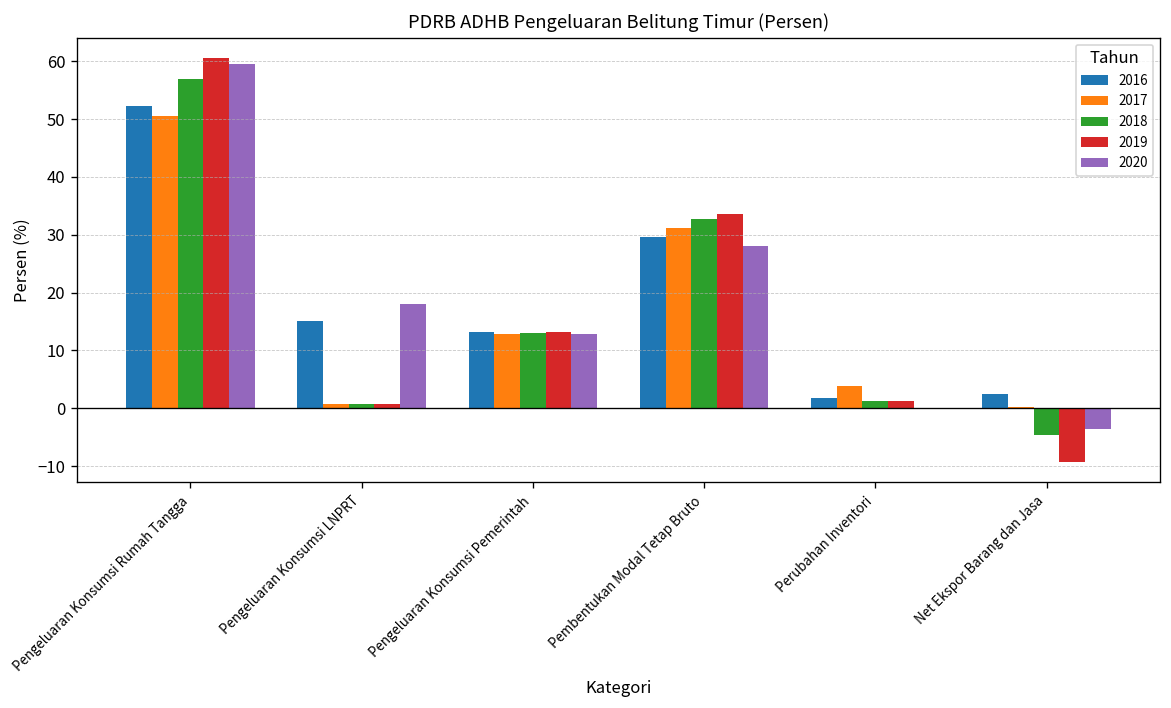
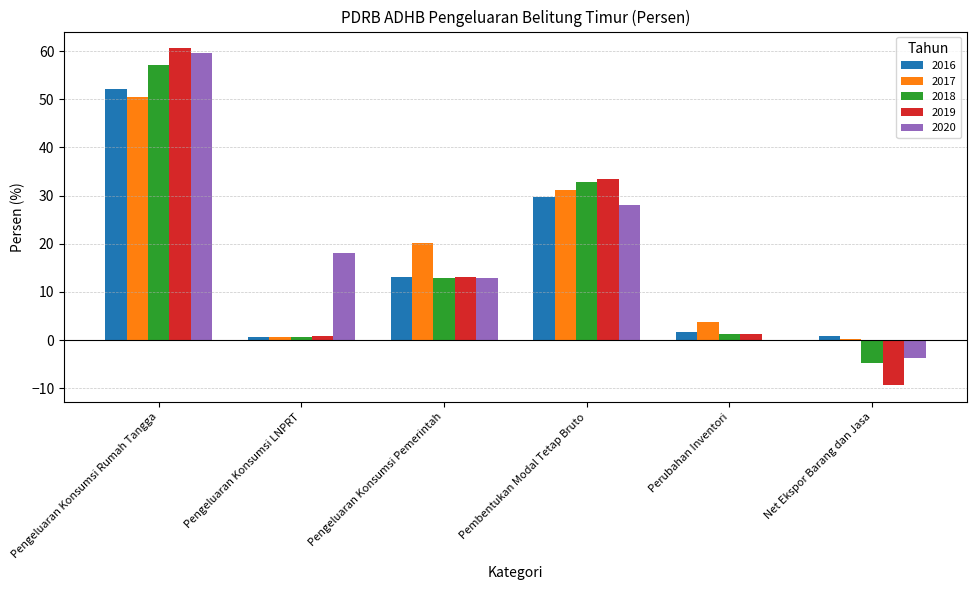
2016, Pengeluaran Konsumsi LNPRT: 15 -> 1
2017, Pengeluaran Konsumsi Pemerintah: 13 -> 20
2016, Net Ekspor Barang dan Jasa: 3 -> 1
